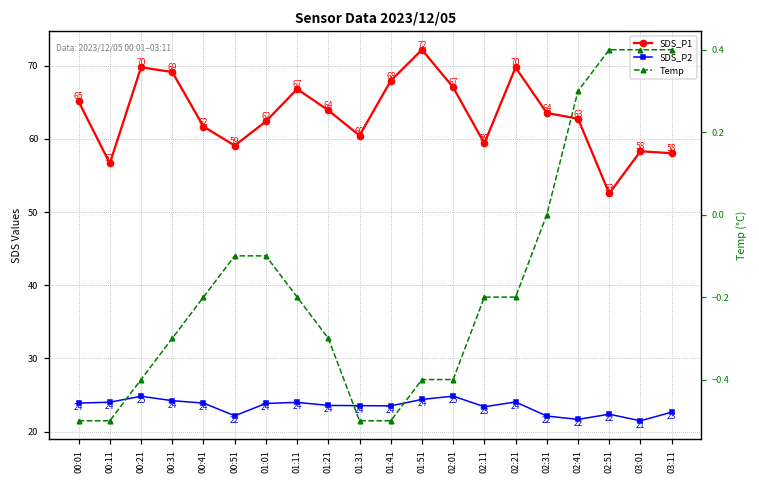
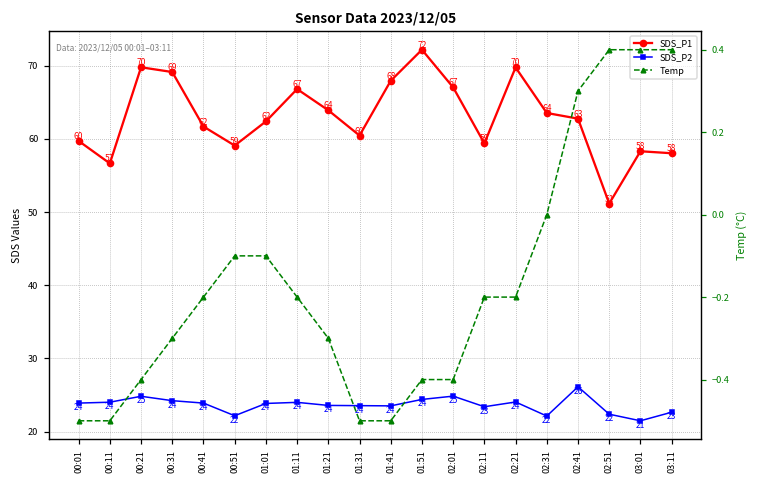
SDS_P1, 00:01: 65 -> 60
SDS_P2, 02:41: 22 -> 26
SDS_P1, 02:51: 53 -> 51
